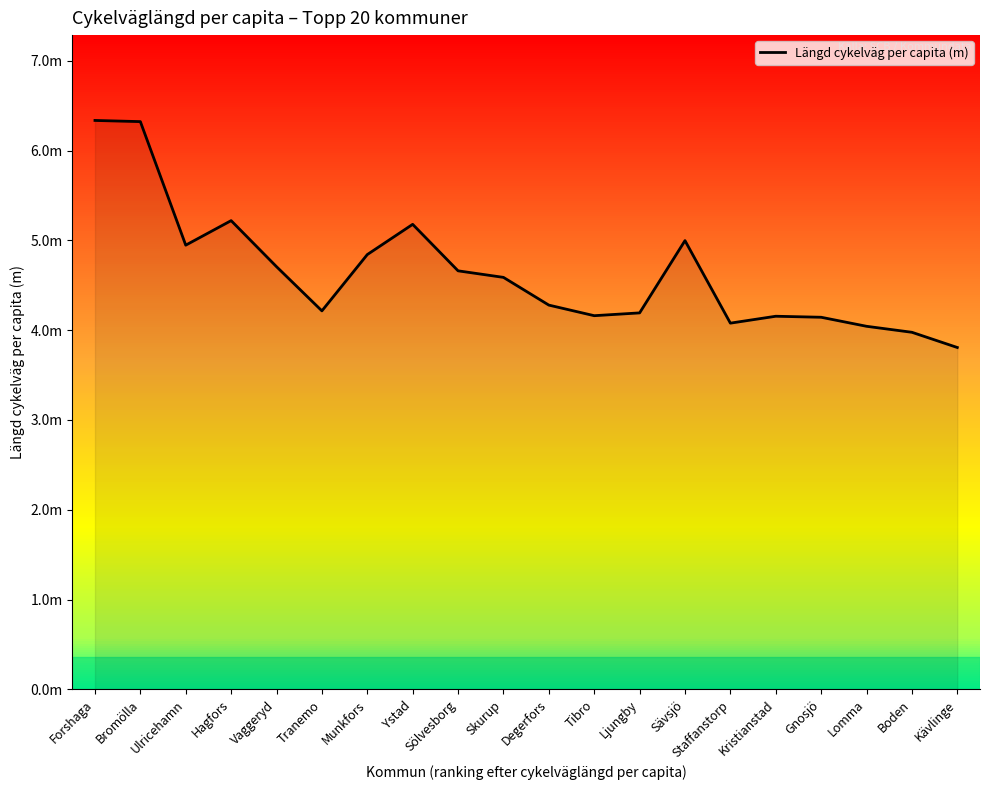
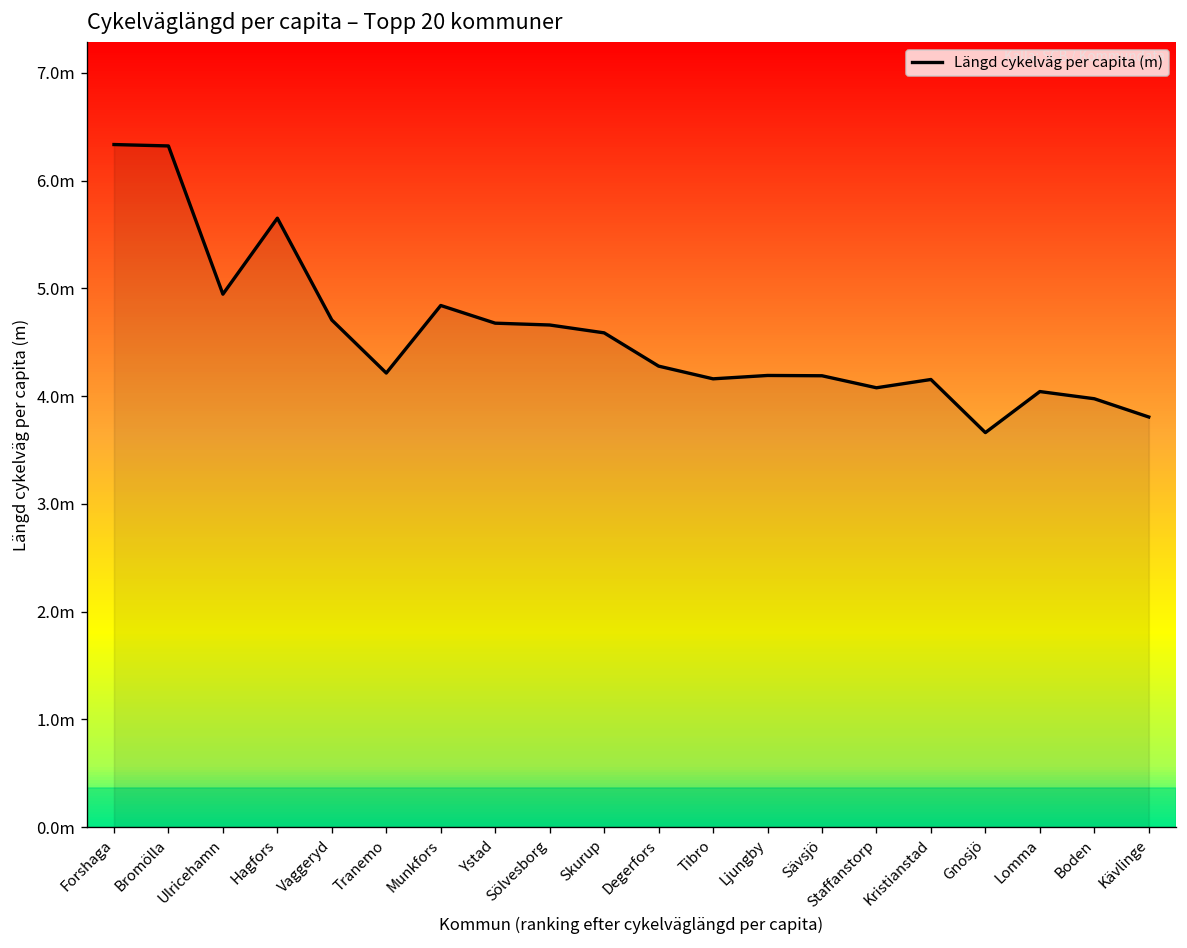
Längd cykelväg per capita (m), Hagfors: 5.2m -> 5.7m
Längd cykelväg per capita (m), Ystad: 5.2m -> 4.7m
Längd cykelväg per capita (m), Sävsjö: 5.0m -> 4.2m
Längd cykelväg per capita (m), Gnosjö: 4.1m -> 3.7m
